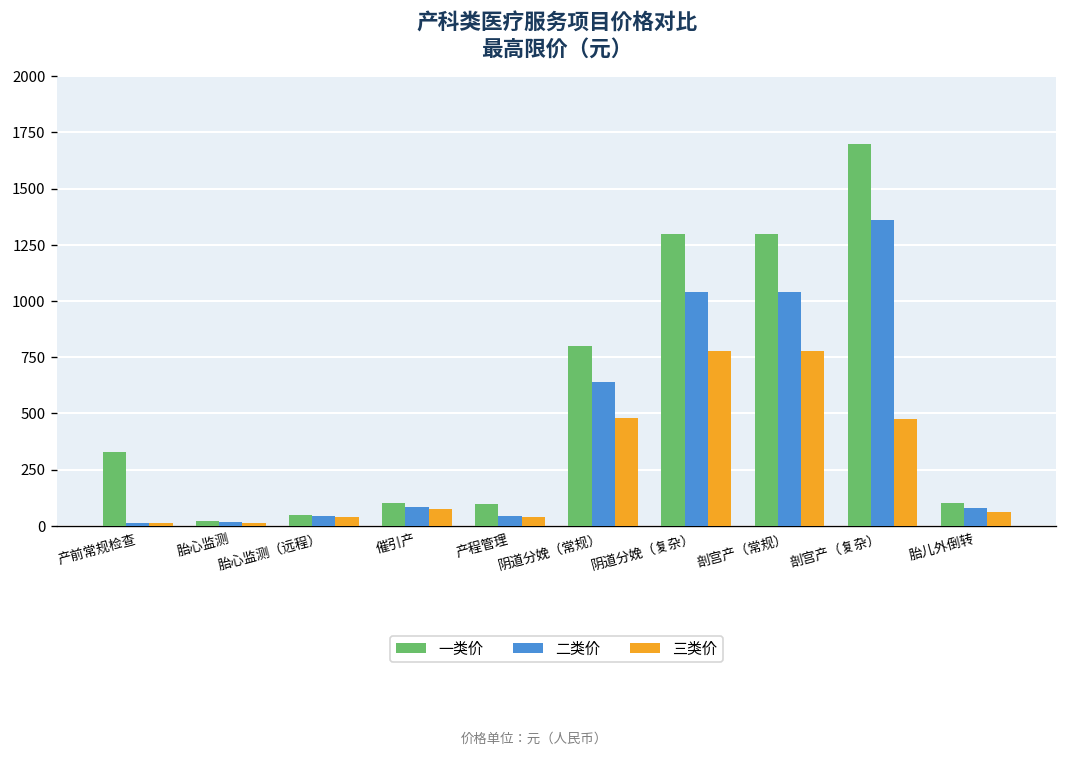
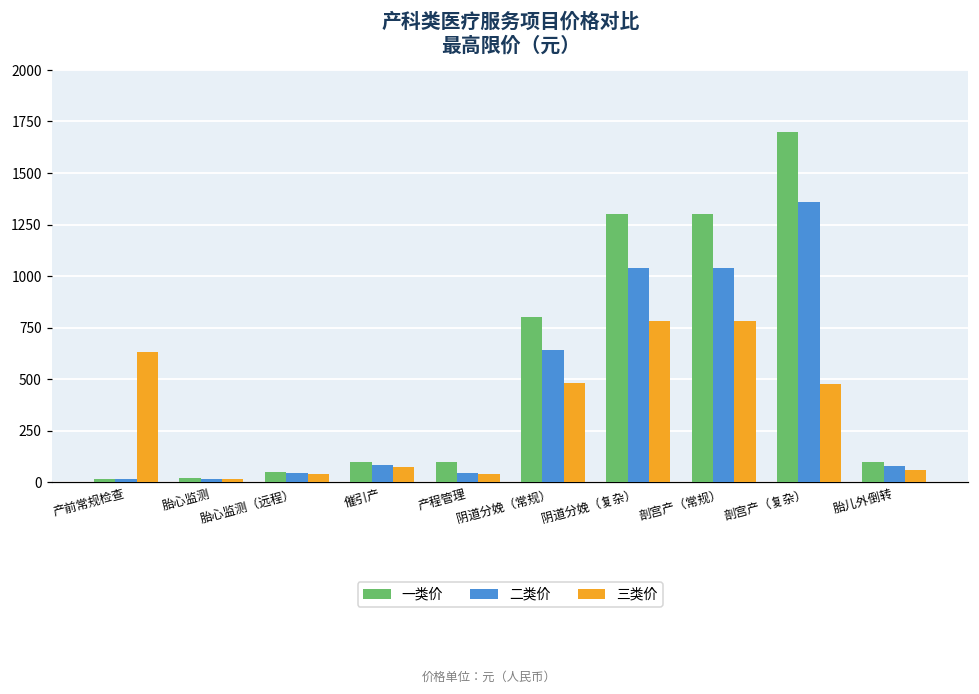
一类价, 产前常规检查: 330 -> 20
三类价, 产前常规检查: 20 -> 630
